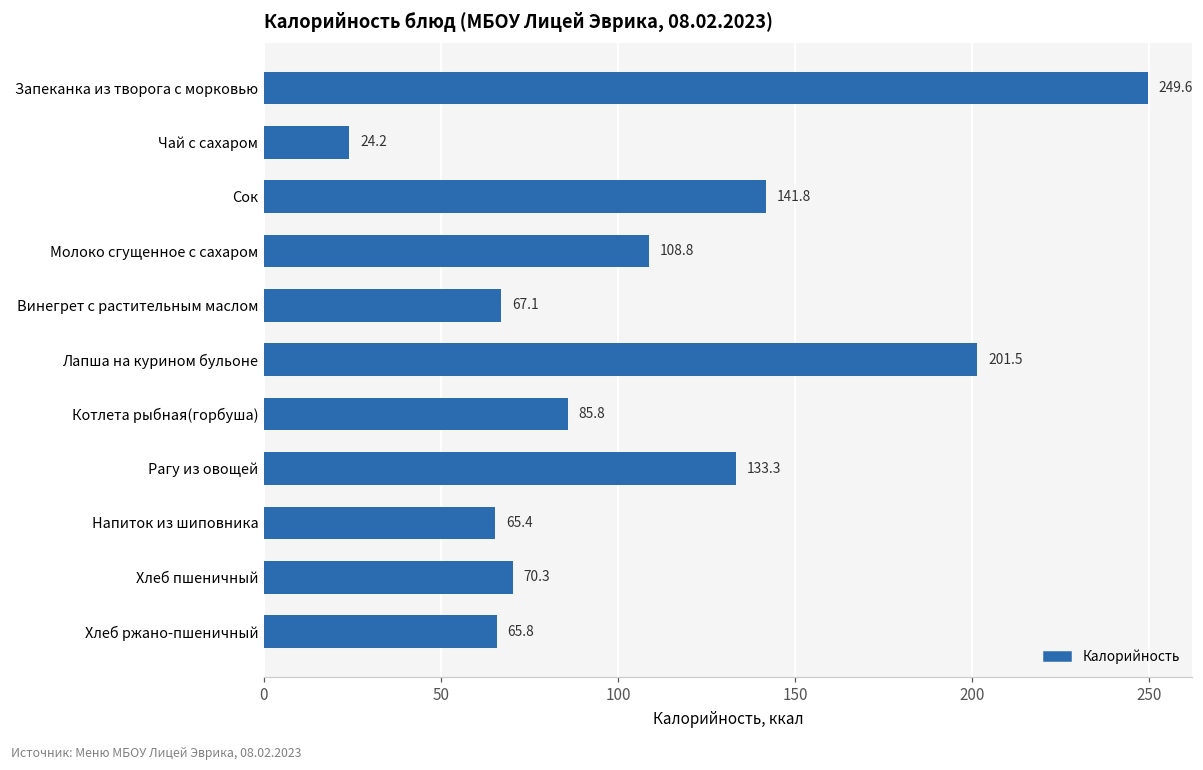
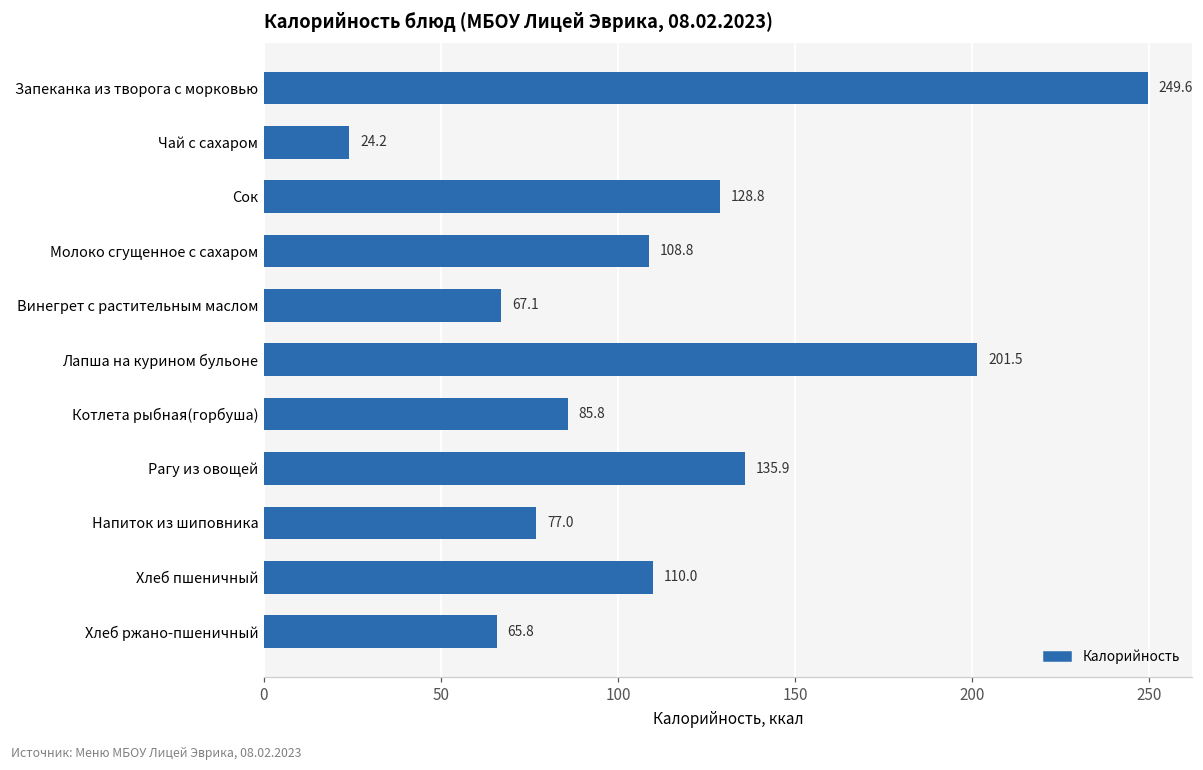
Сок: 141.8 -> 128.8
Рагу из овощей: 133.3 -> 135.9
Напиток из шиповника: 65.4 -> 77.0
Хлеб пшеничный: 70.3 -> 110.0
